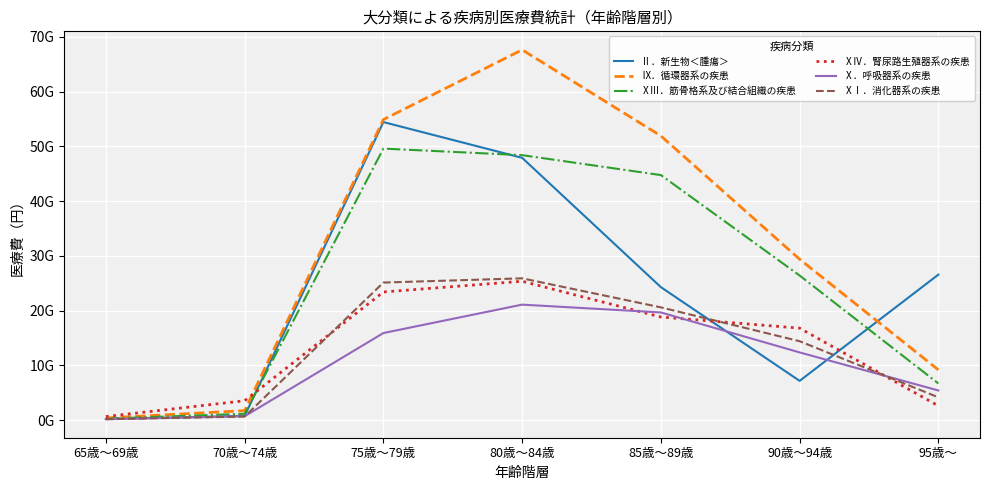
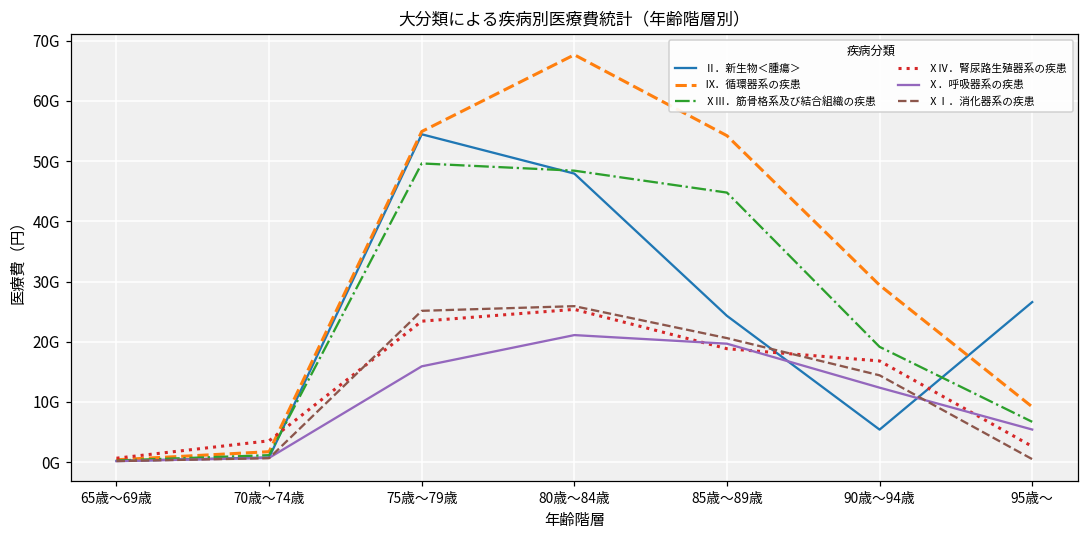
Ⅸ．循環器系の疾患, 85歳～89歳: 52000000000 -> 54000000000
Ⅱ．新生物＜腫瘍＞, 90歳～94歳: 7000000000 -> 5000000000
ⅩⅢ．筋骨格系及び結合組織の疾患, 90歳～94歳: 26000000000 -> 19000000000
ⅩⅠ．消化器系の疾患, 95歳～: 4000000000 -> 0
